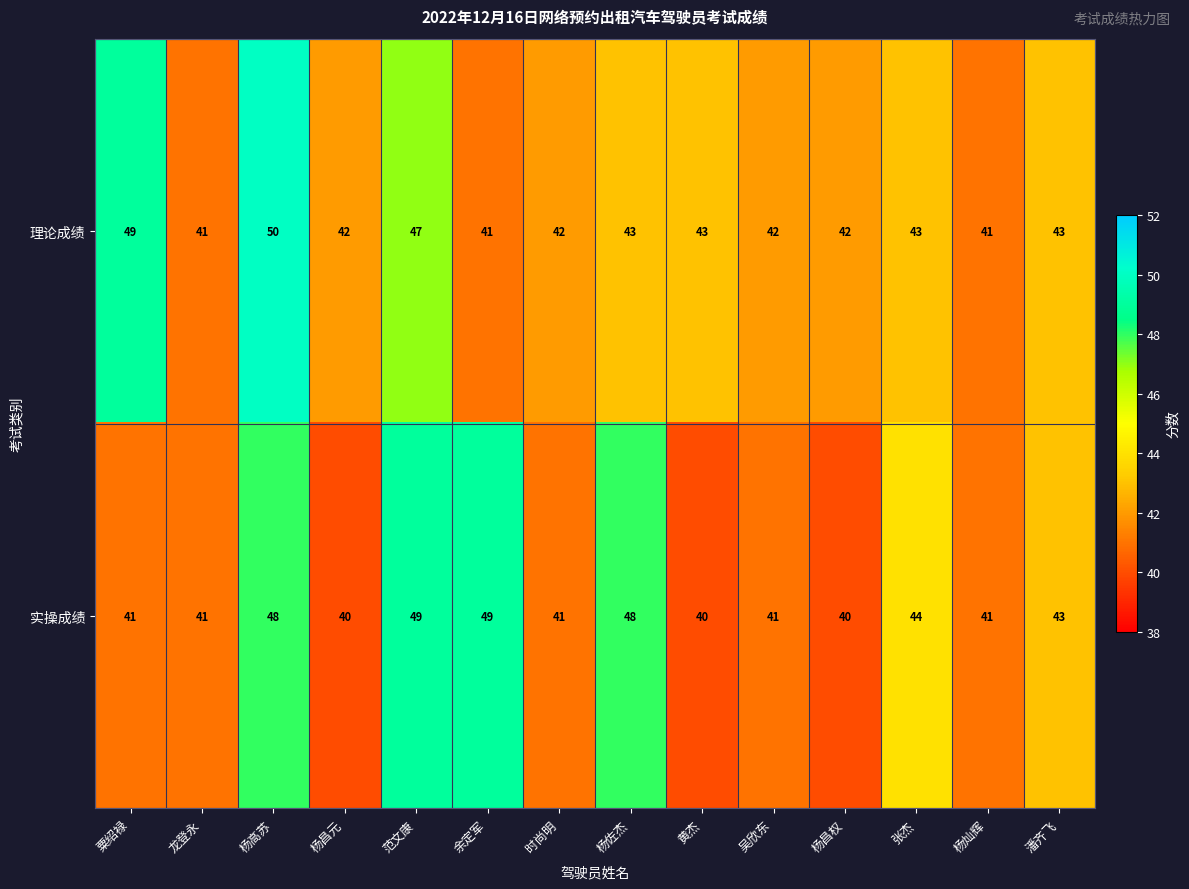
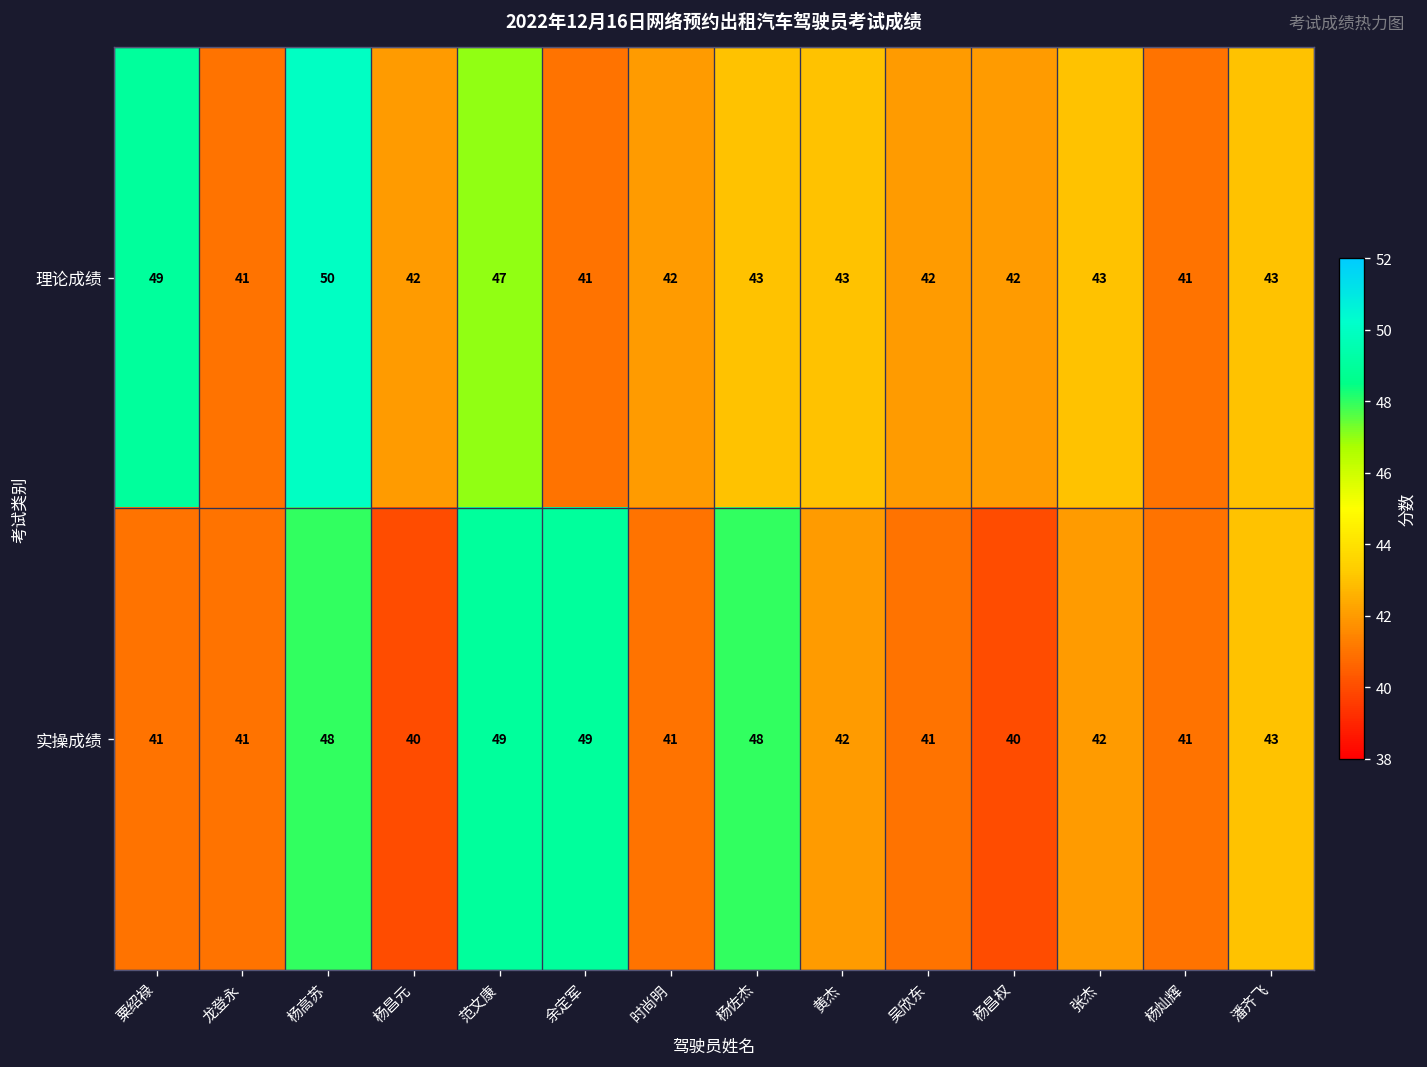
实操成绩, 黄杰: 40 -> 42
实操成绩, 张杰: 44 -> 42
